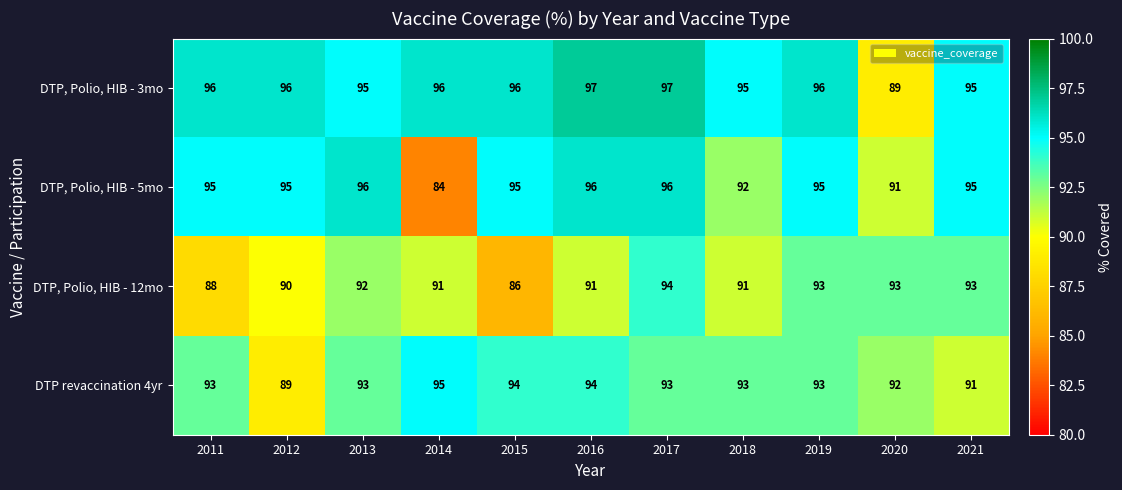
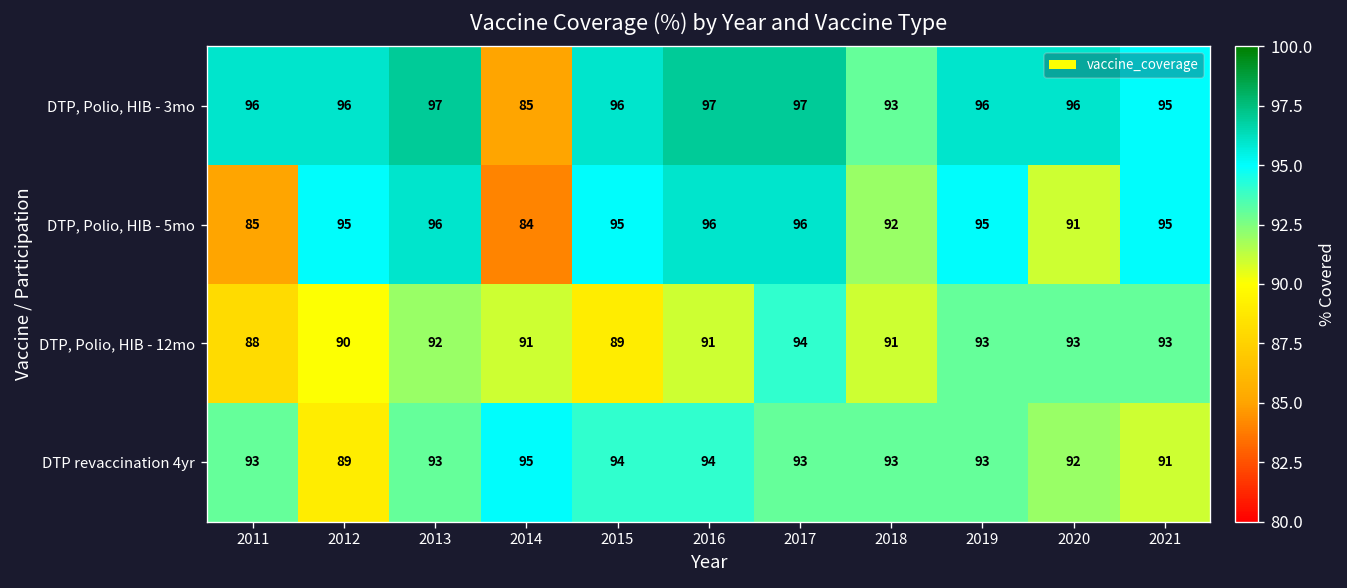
DTP, Polio, HIB - 3mo, 2013: 95 -> 97
DTP, Polio, HIB - 3mo, 2014: 96 -> 85
DTP, Polio, HIB - 3mo, 2018: 95 -> 93
DTP, Polio, HIB - 3mo, 2020: 89 -> 96
DTP, Polio, HIB - 5mo, 2011: 95 -> 85
DTP, Polio, HIB - 12mo, 2015: 86 -> 89
